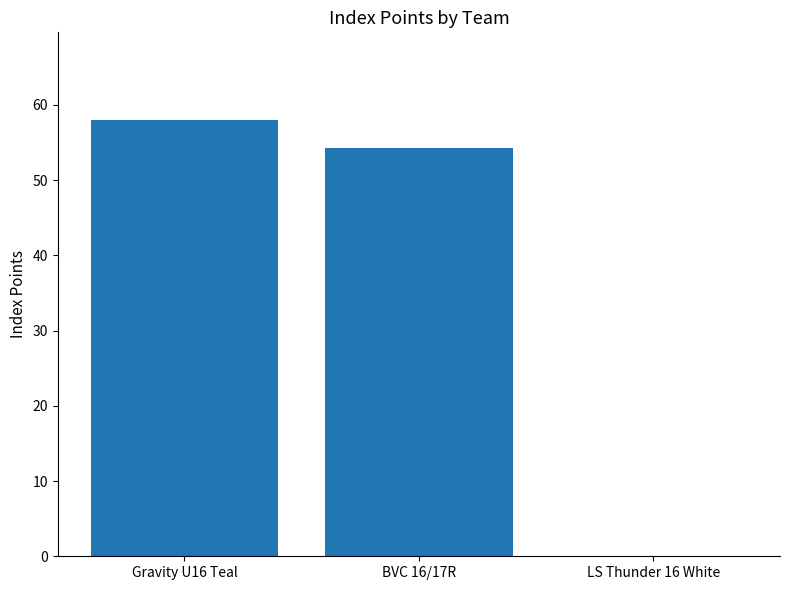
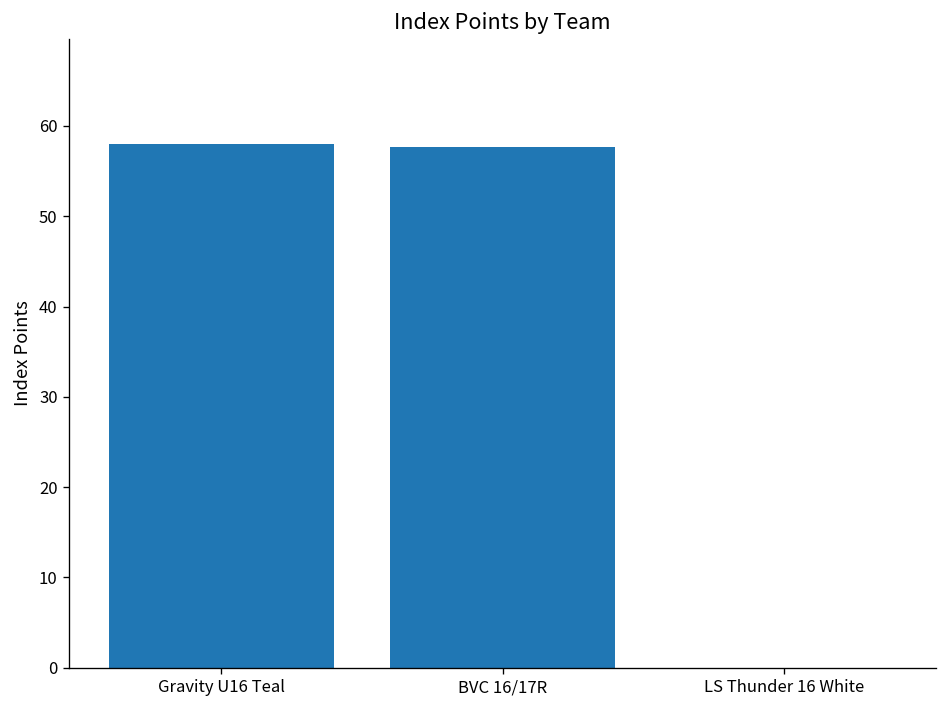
BVC 16/17R: 54 -> 58
